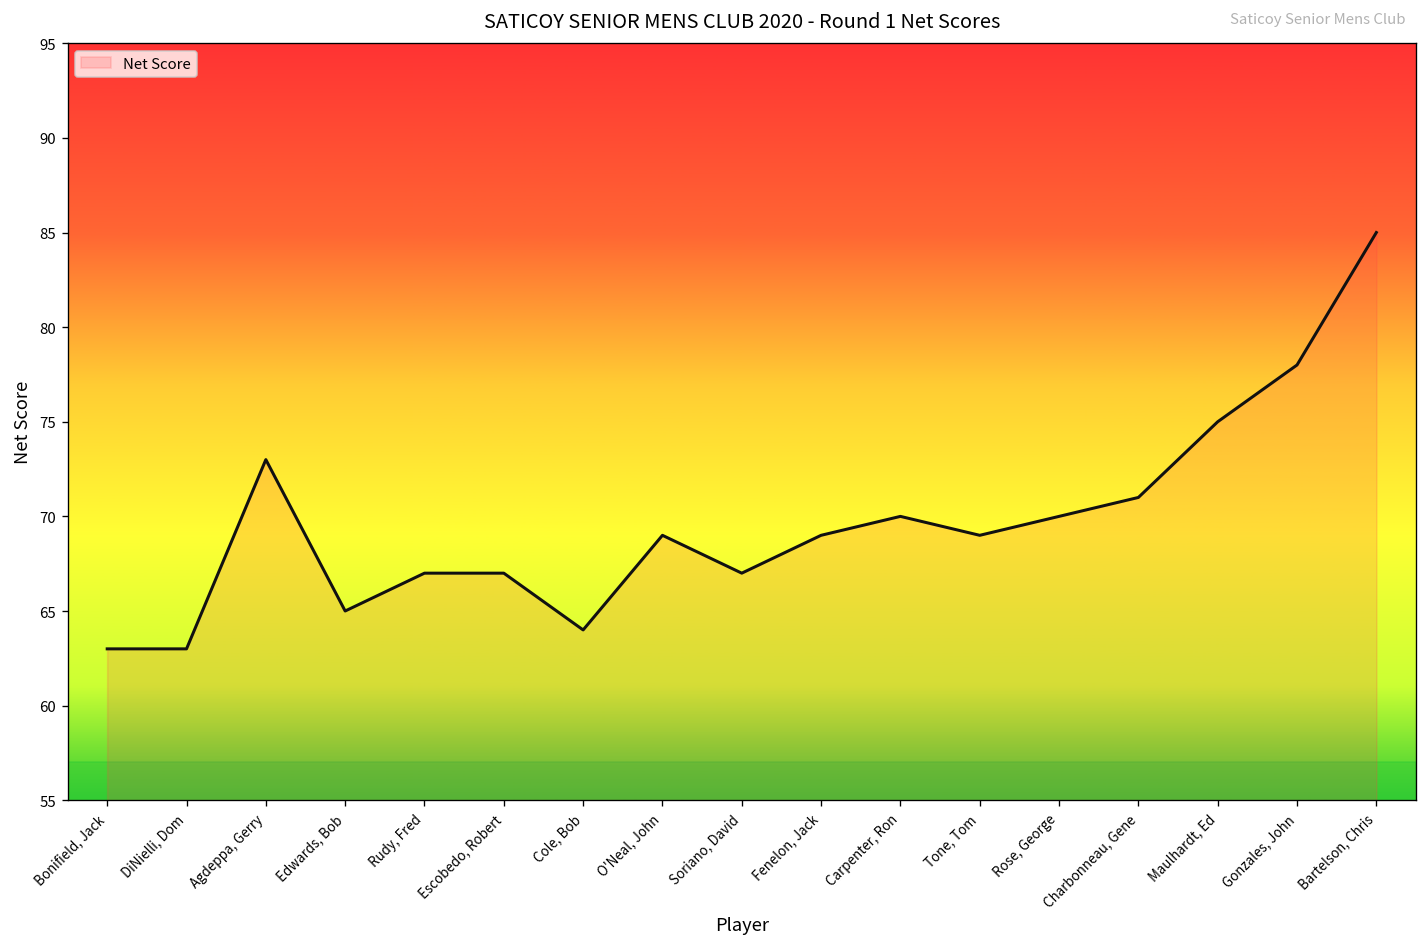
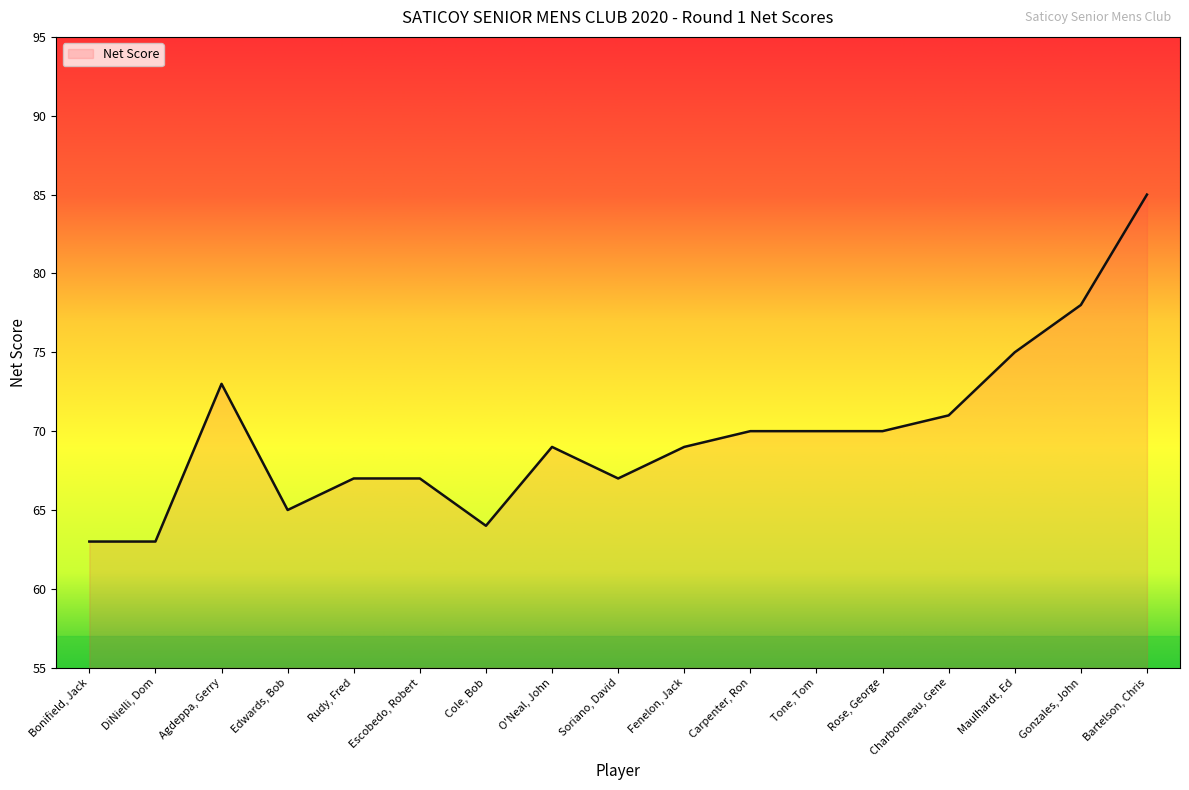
Tone, Tom: 69 -> 70
